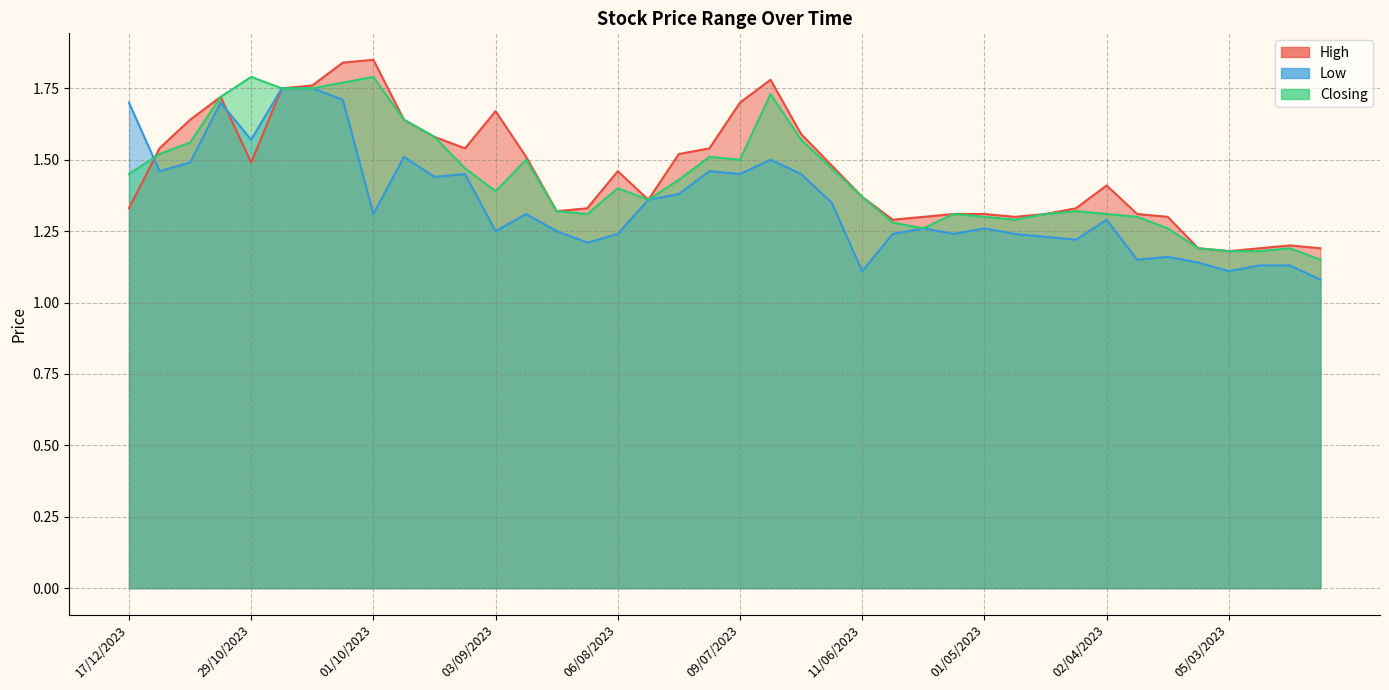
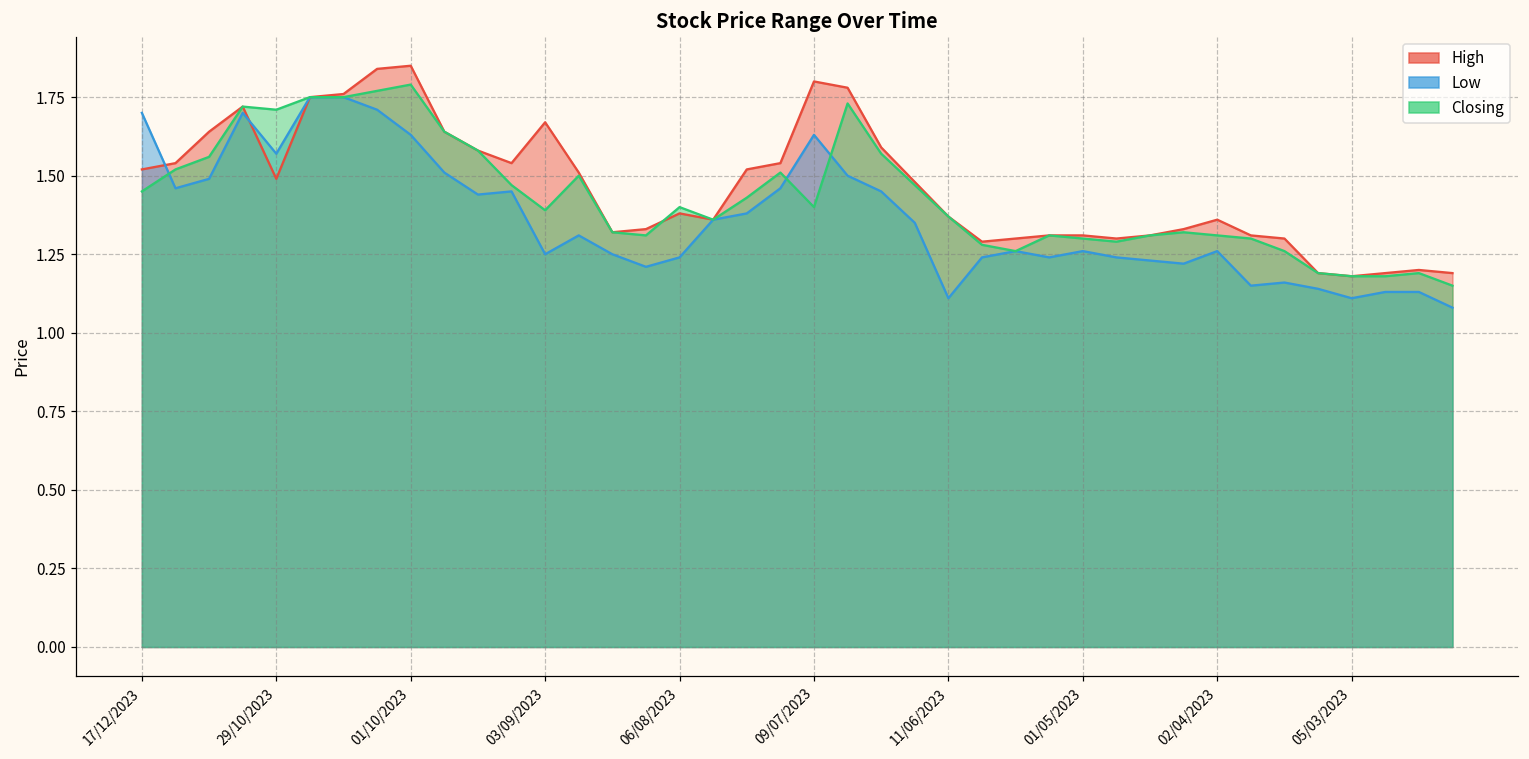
High, 17/12/2023: 1.33 -> 1.52
Closing, 29/10/2023: 1.79 -> 1.71
Low, 01/10/2023: 1.31 -> 1.63
High, 06/08/2023: 1.46 -> 1.38
High, 09/07/2023: 1.7 -> 1.8
Low, 09/07/2023: 1.45 -> 1.63
Closing, 09/07/2023: 1.5 -> 1.4
High, 02/04/2023: 1.41 -> 1.36
Low, 02/04/2023: 1.29 -> 1.26
